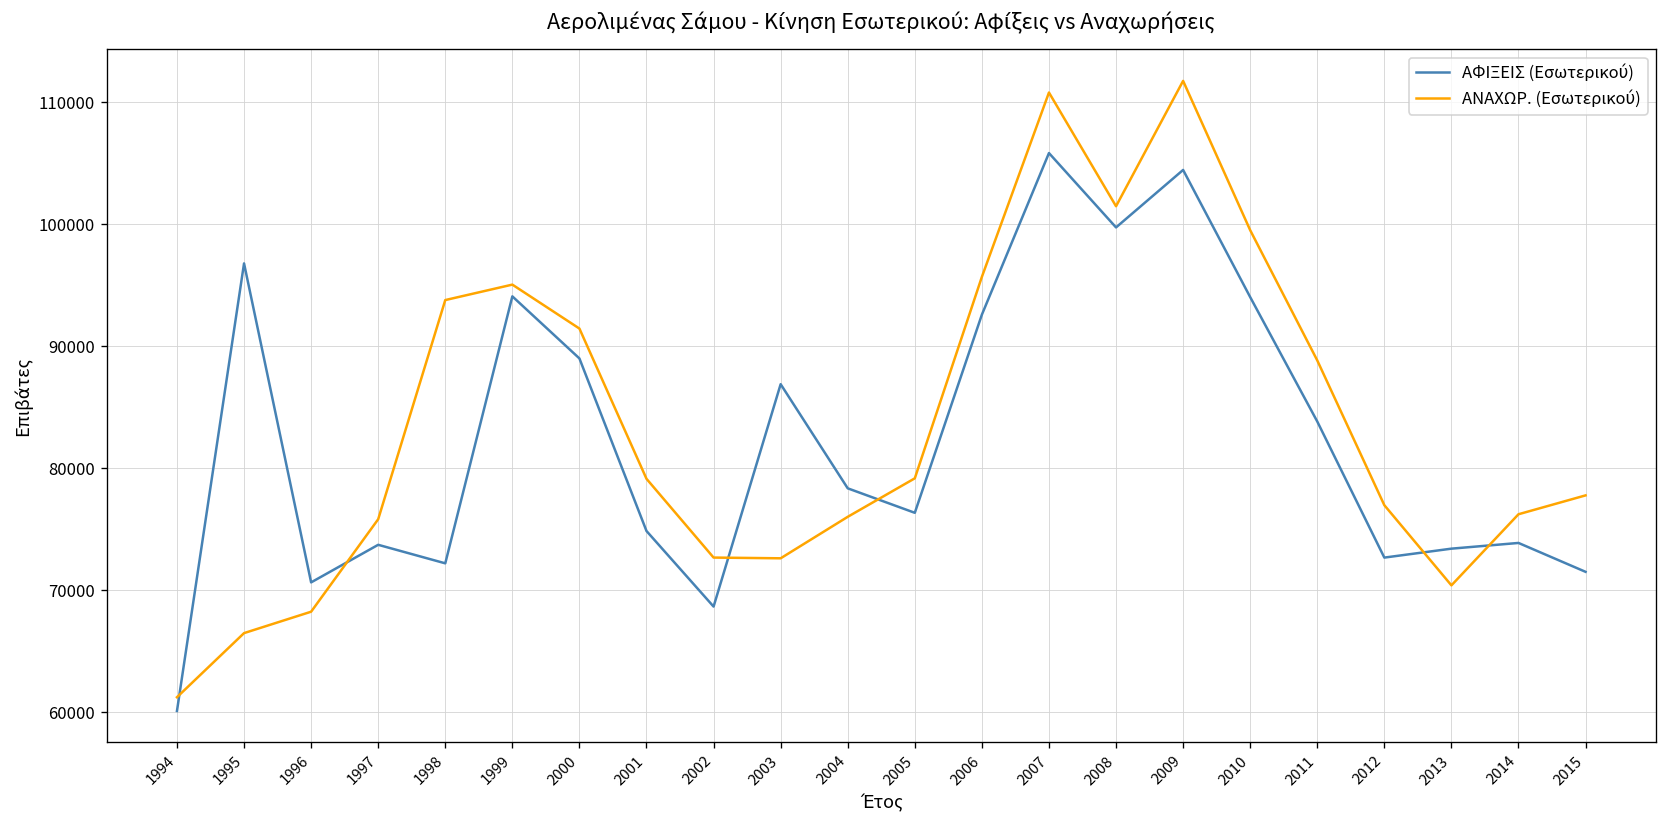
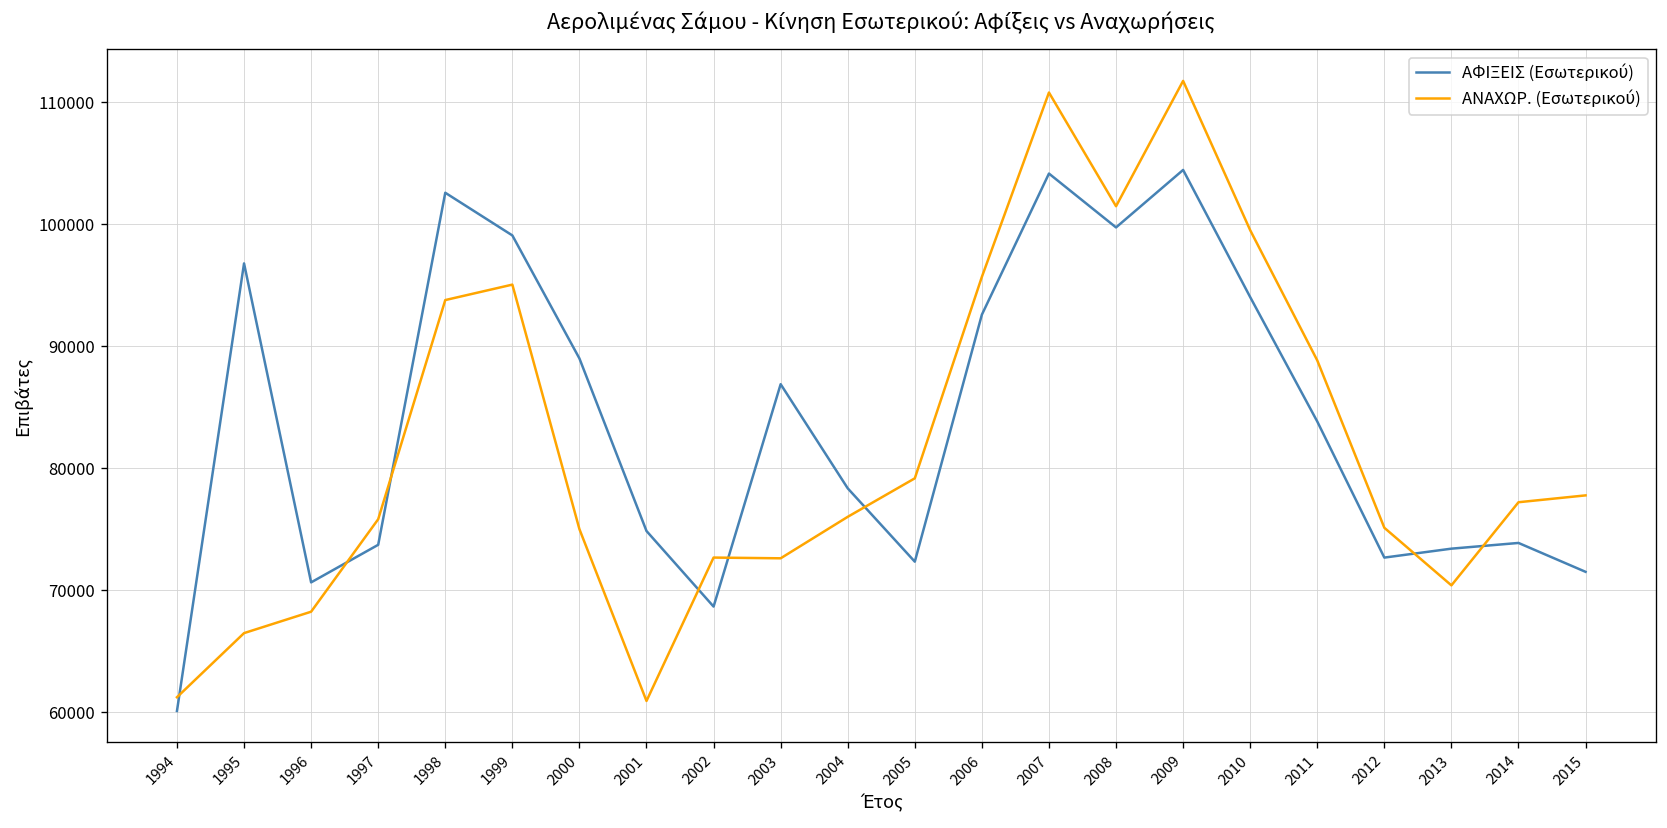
ΑΦΙΞΕΙΣ (Εσωτερικού), 1998: 72200 -> 102600
ΑΦΙΞΕΙΣ (Εσωτερικού), 1999: 94100 -> 99100
ΑΝΑΧΩΡ. (Εσωτερικού), 2000: 91400 -> 75000
ΑΝΑΧΩΡ. (Εσωτερικού), 2001: 79100 -> 60900
ΑΦΙΞΕΙΣ (Εσωτερικού), 2005: 76400 -> 72400
ΑΦΙΞΕΙΣ (Εσωτερικού), 2007: 105800 -> 104100
ΑΝΑΧΩΡ. (Εσωτερικού), 2012: 77000 -> 75100
ΑΝΑΧΩΡ. (Εσωτερικού), 2014: 76200 -> 77200
